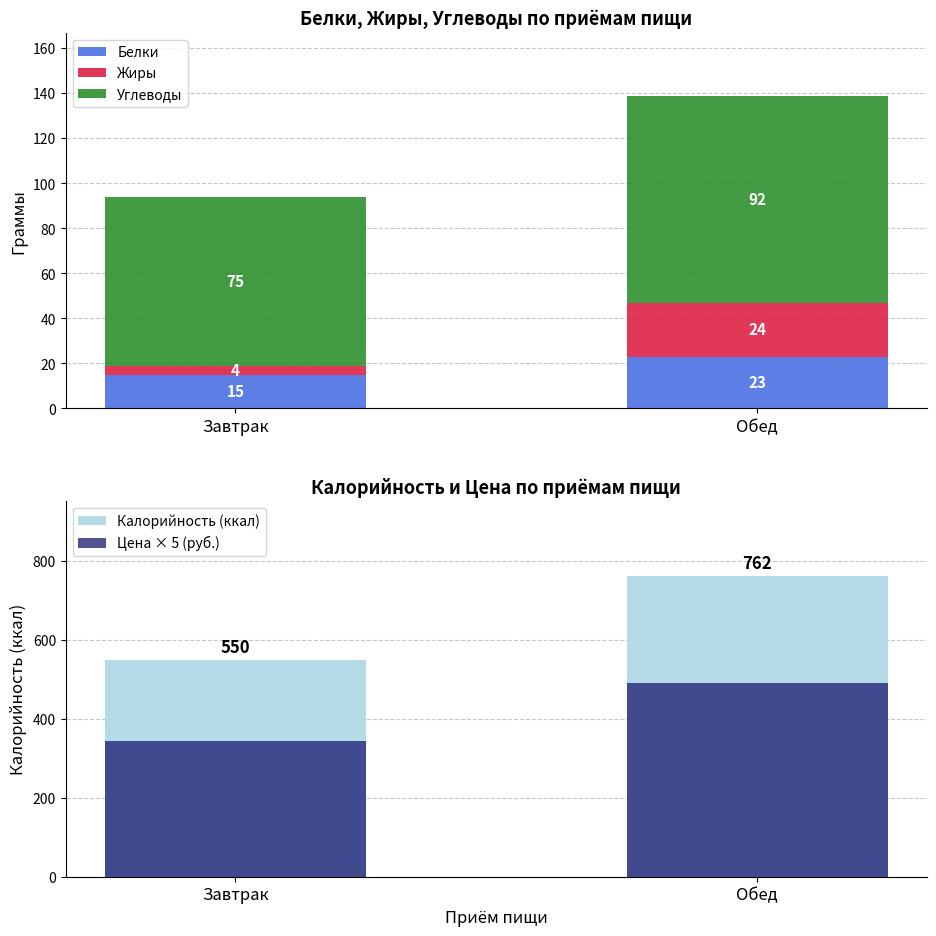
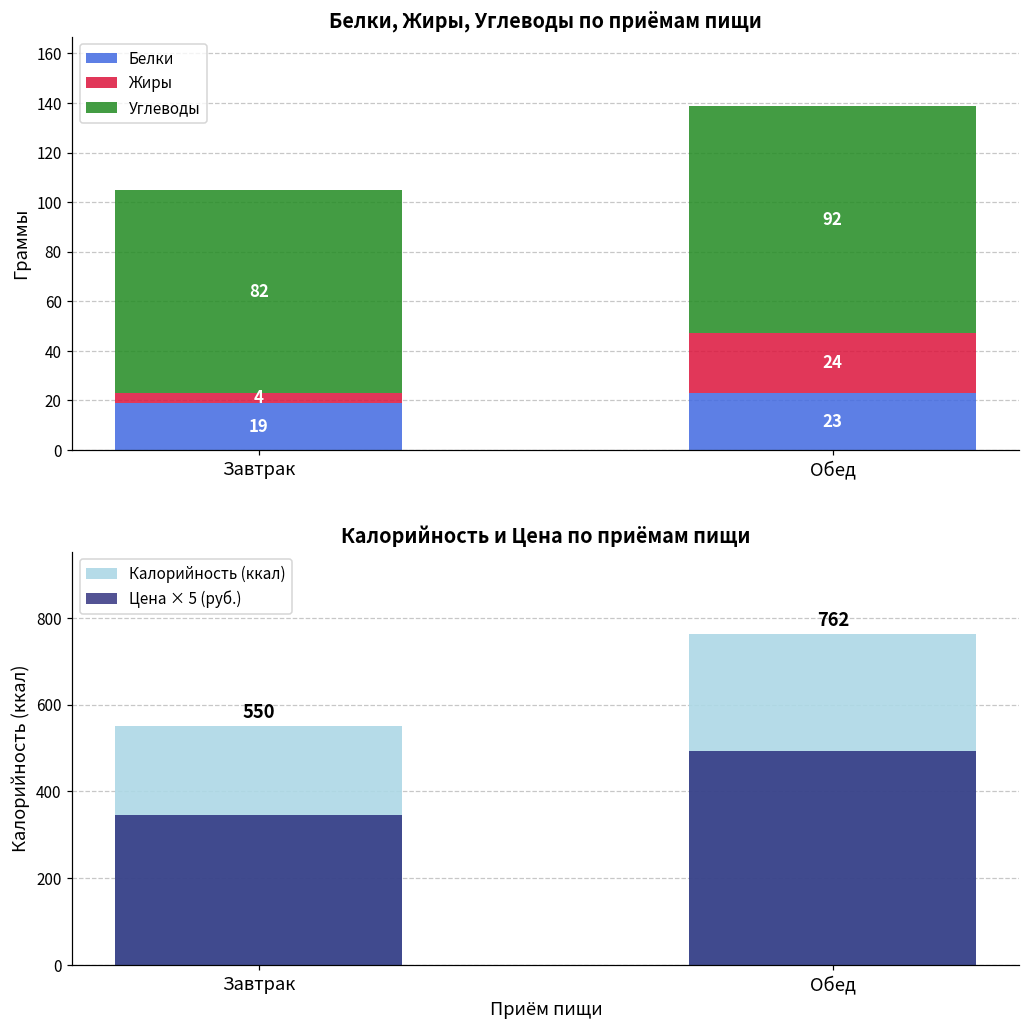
Белки, Жиры, Углеводы по приёмам пищи, Белки, Завтрак: 15 -> 19
Белки, Жиры, Углеводы по приёмам пищи, Углеводы, Завтрак: 75 -> 82
